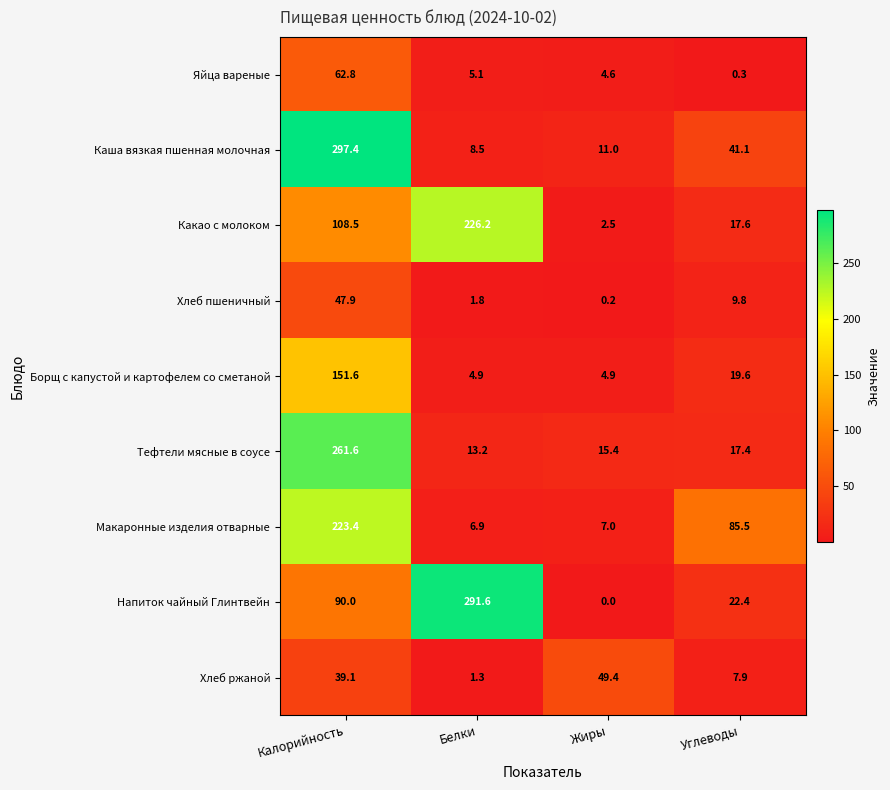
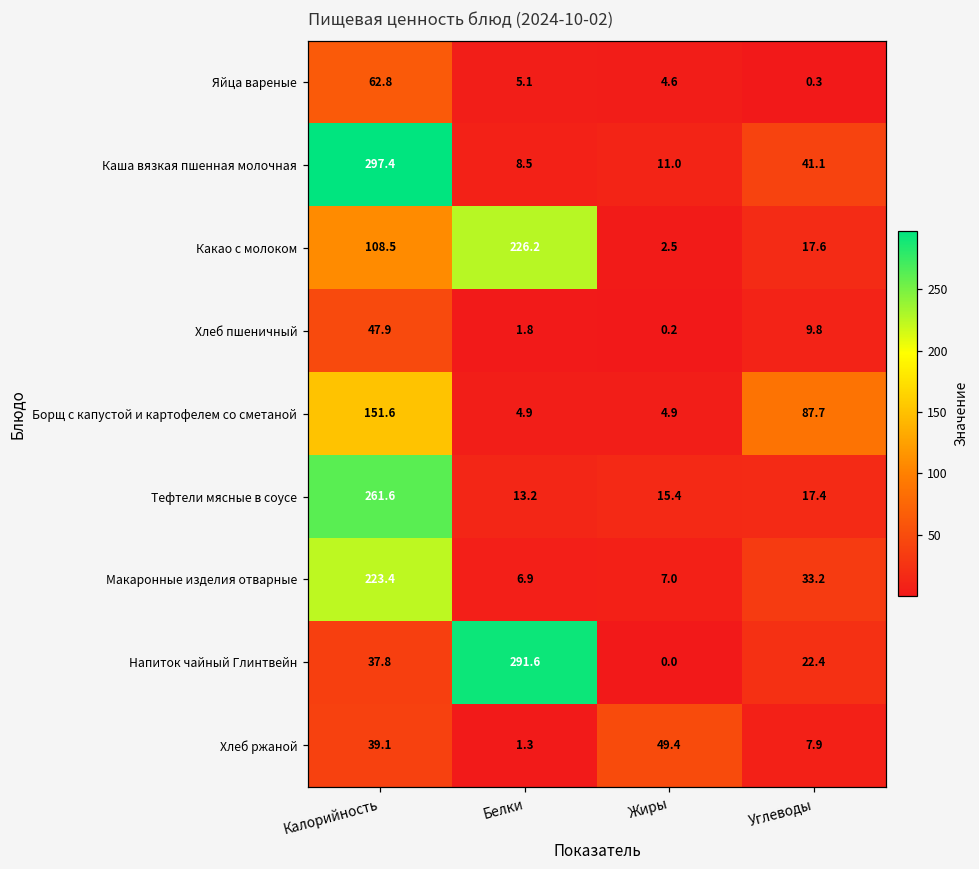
Борщ с капустой и картофелем со сметаной, Углеводы: 19.6 -> 87.7
Макаронные изделия отварные, Углеводы: 85.5 -> 33.2
Напиток чайный Глинтвейн, Калорийность: 90.0 -> 37.8
